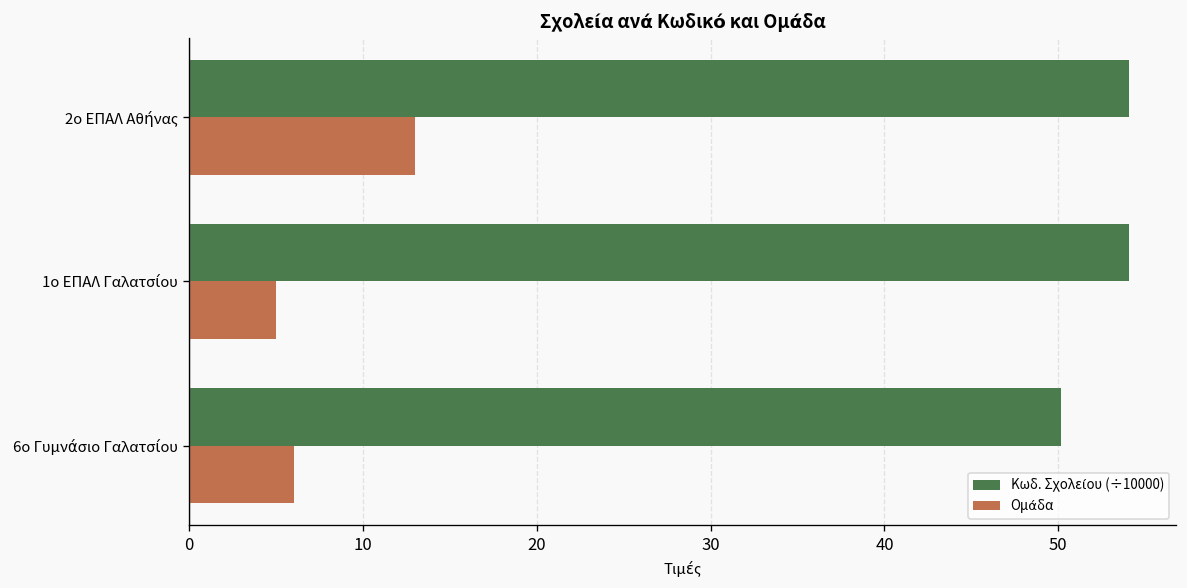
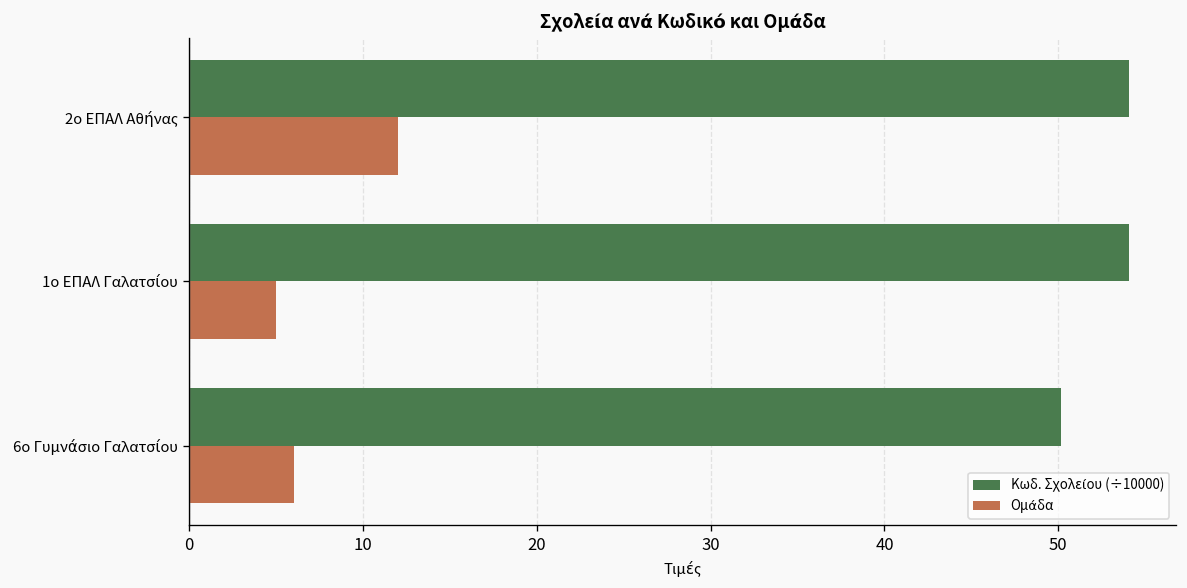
Ομάδα, 2ο ΕΠΑΛ Αθήνας: 13 -> 12
